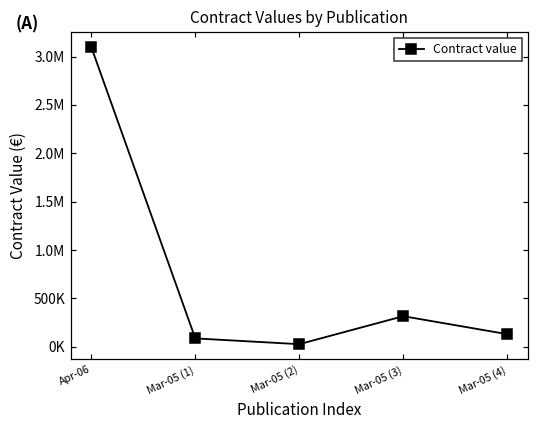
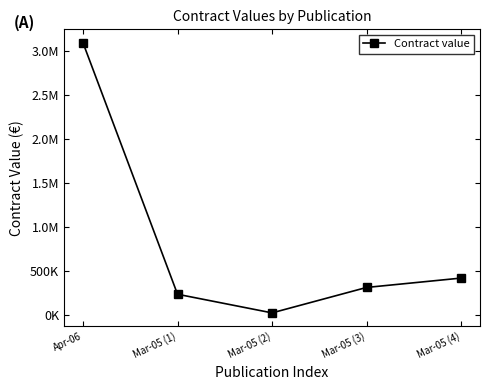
Mar-05 (1): 100000 -> 200000
Mar-05 (4): 100000 -> 400000
